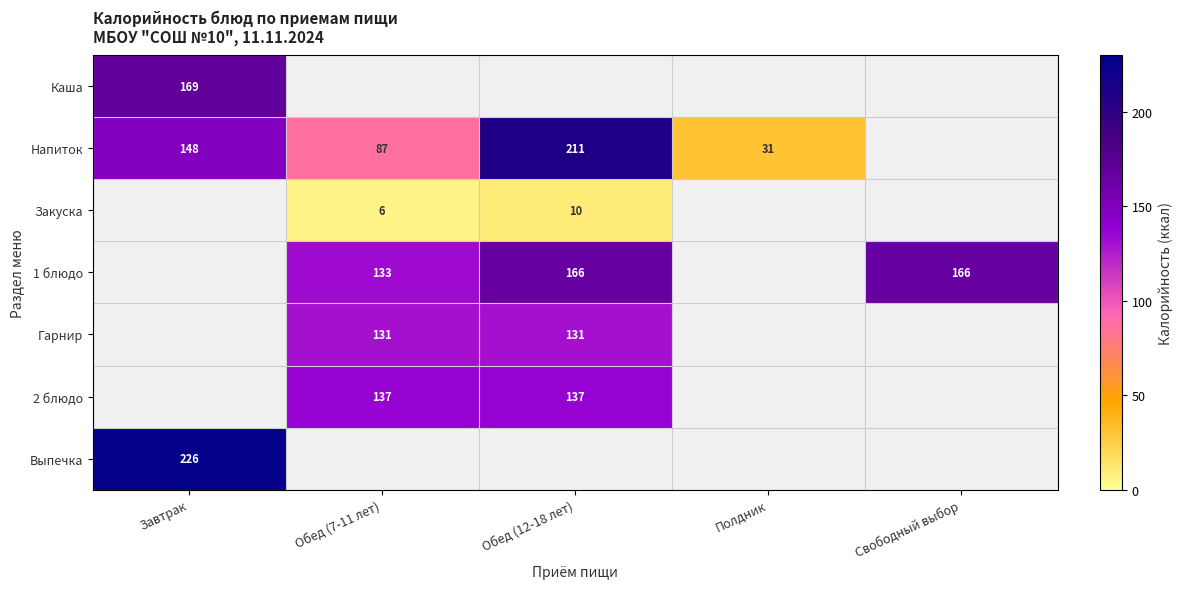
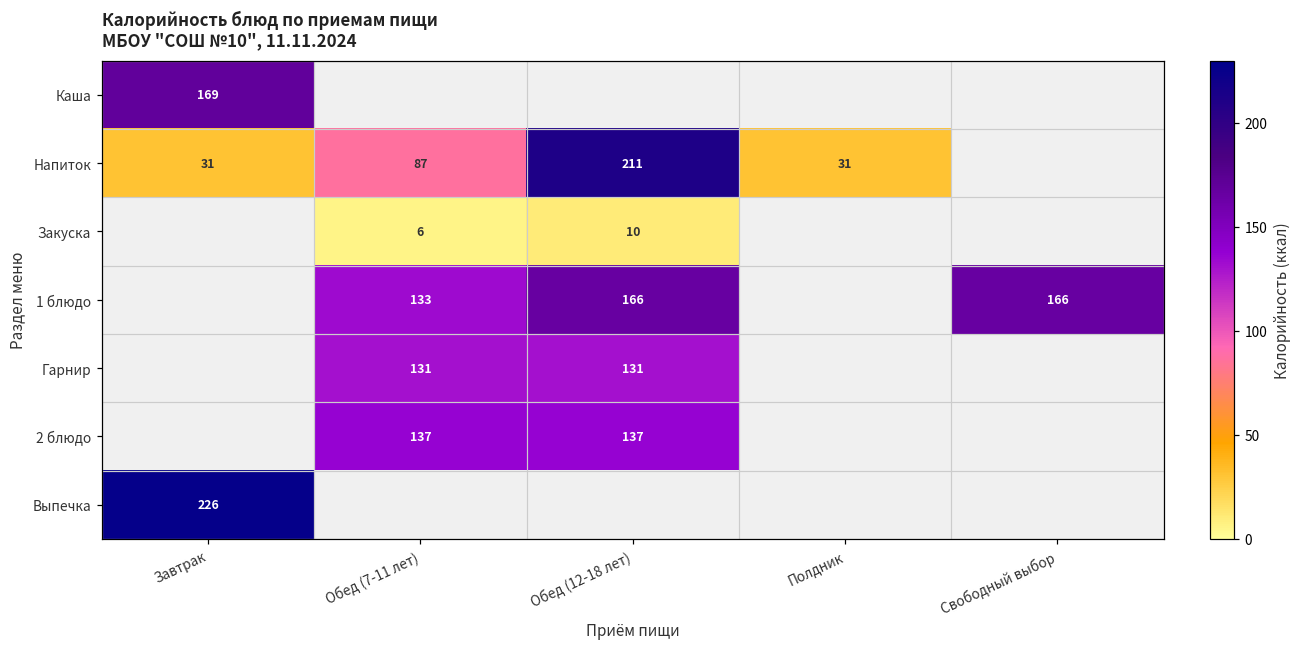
Напиток, Завтрак: 148 -> 31
